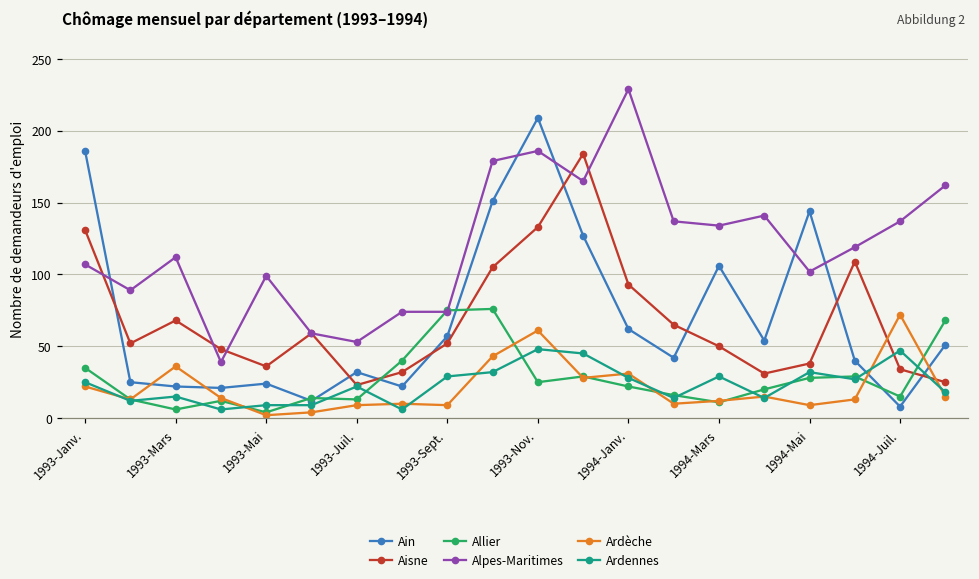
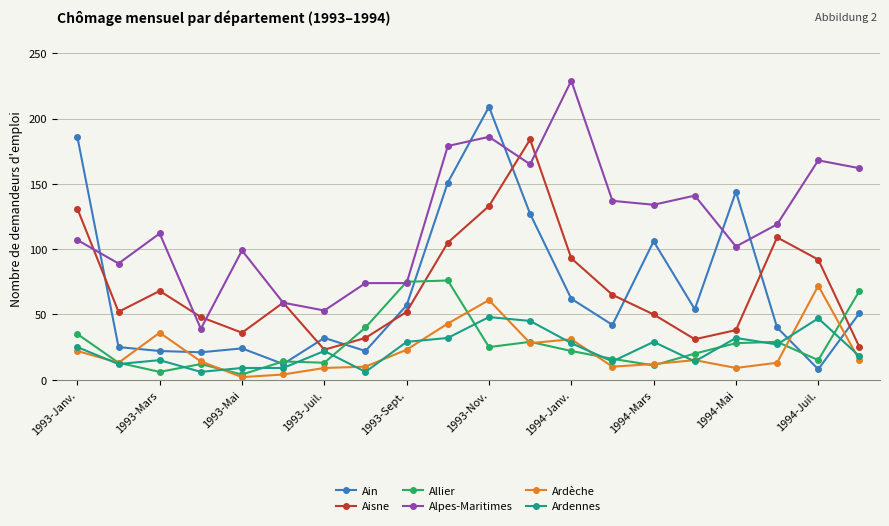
Ardèche, 1993-Sept.: 9 -> 23
Aisne, 1994-Juil.: 34 -> 92
Alpes-Maritimes, 1994-Juil.: 137 -> 168
